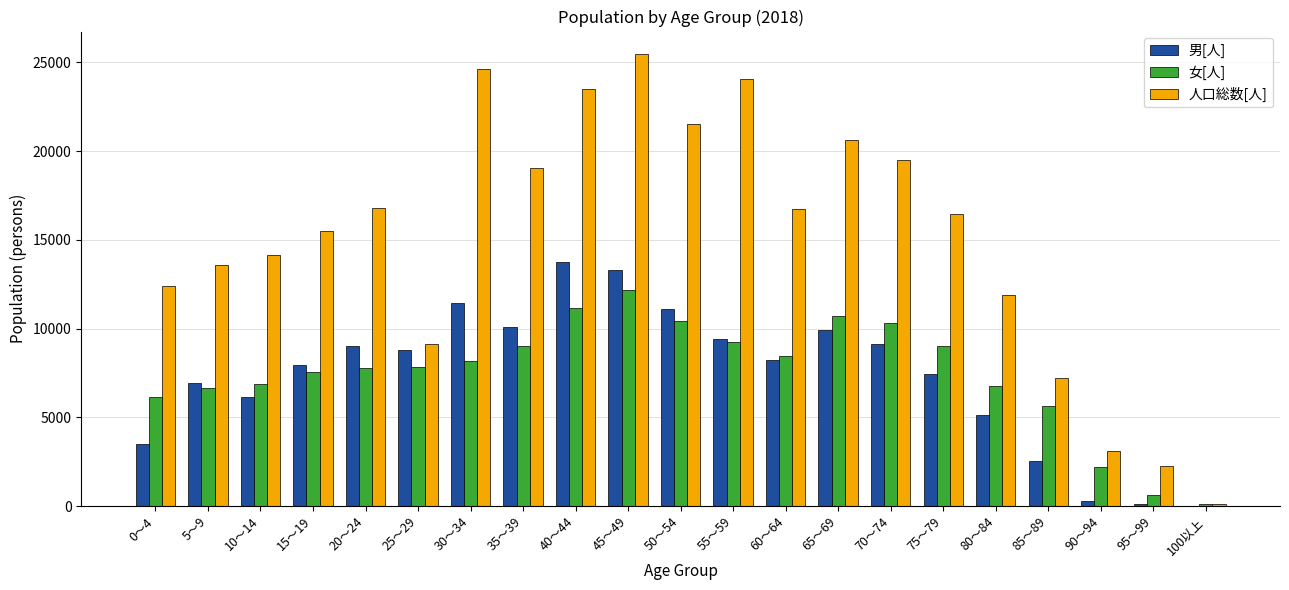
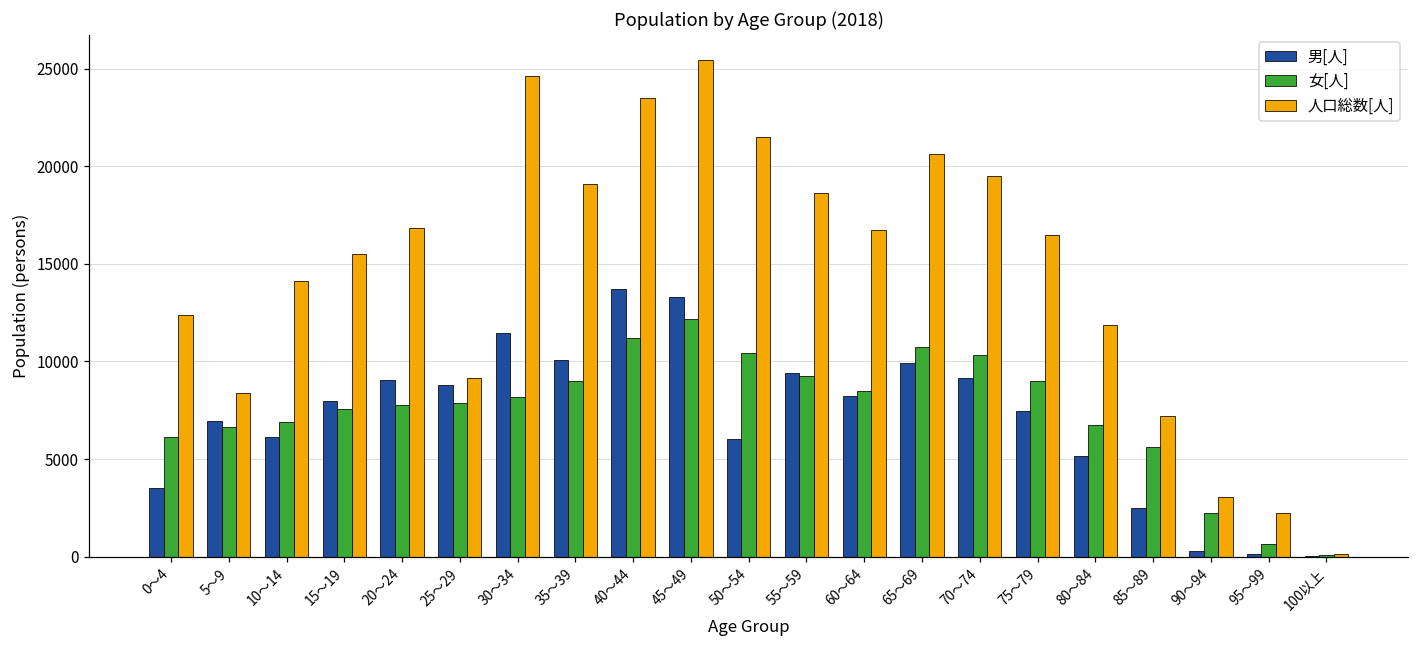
人口総数[人], 5～9: 13600 -> 8400
男[人], 50～54: 11100 -> 6000
人口総数[人], 55～59: 24100 -> 18600
